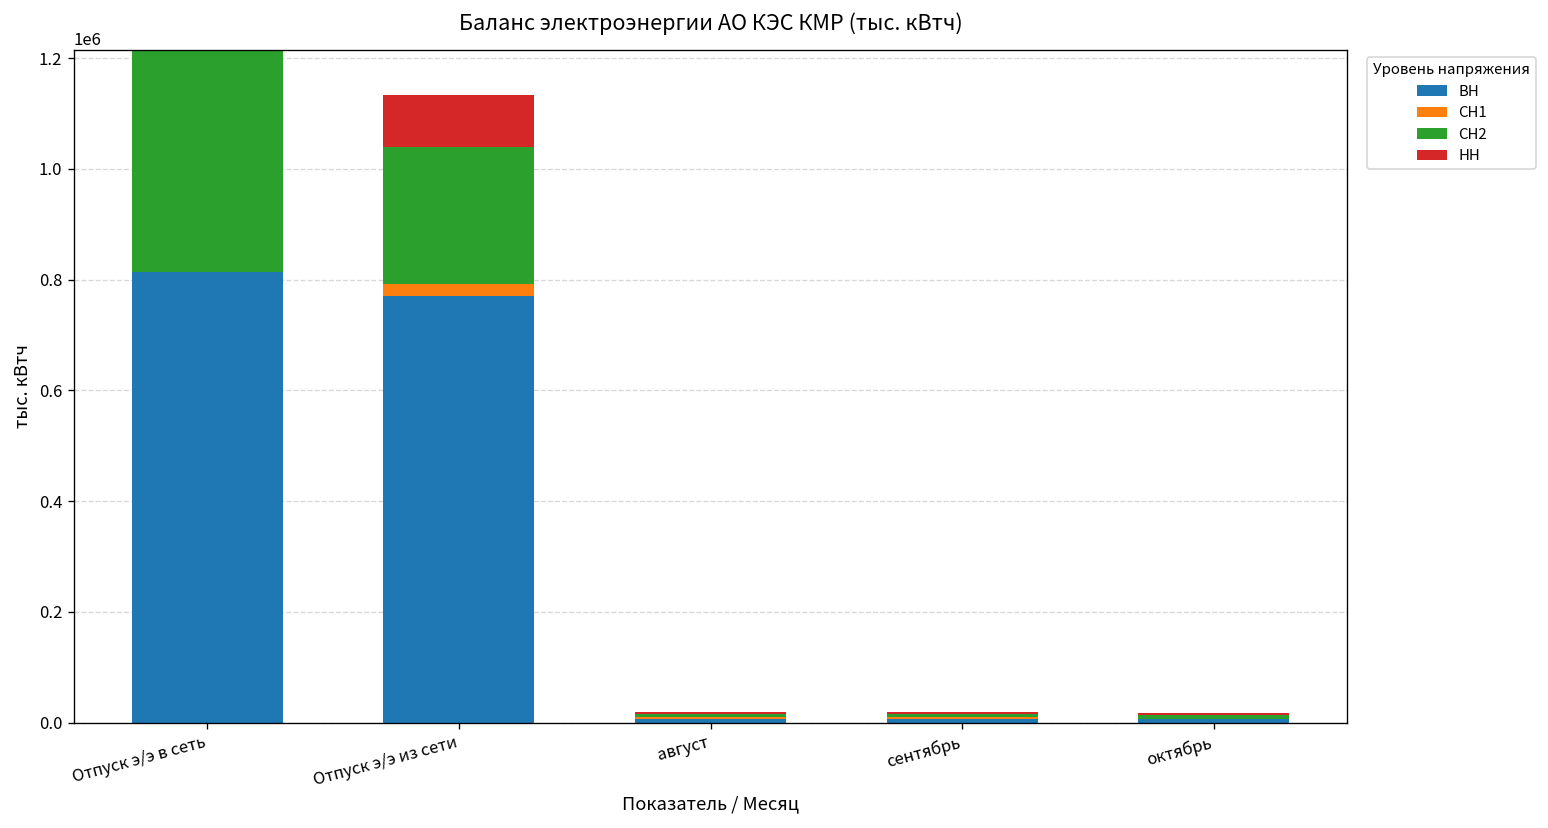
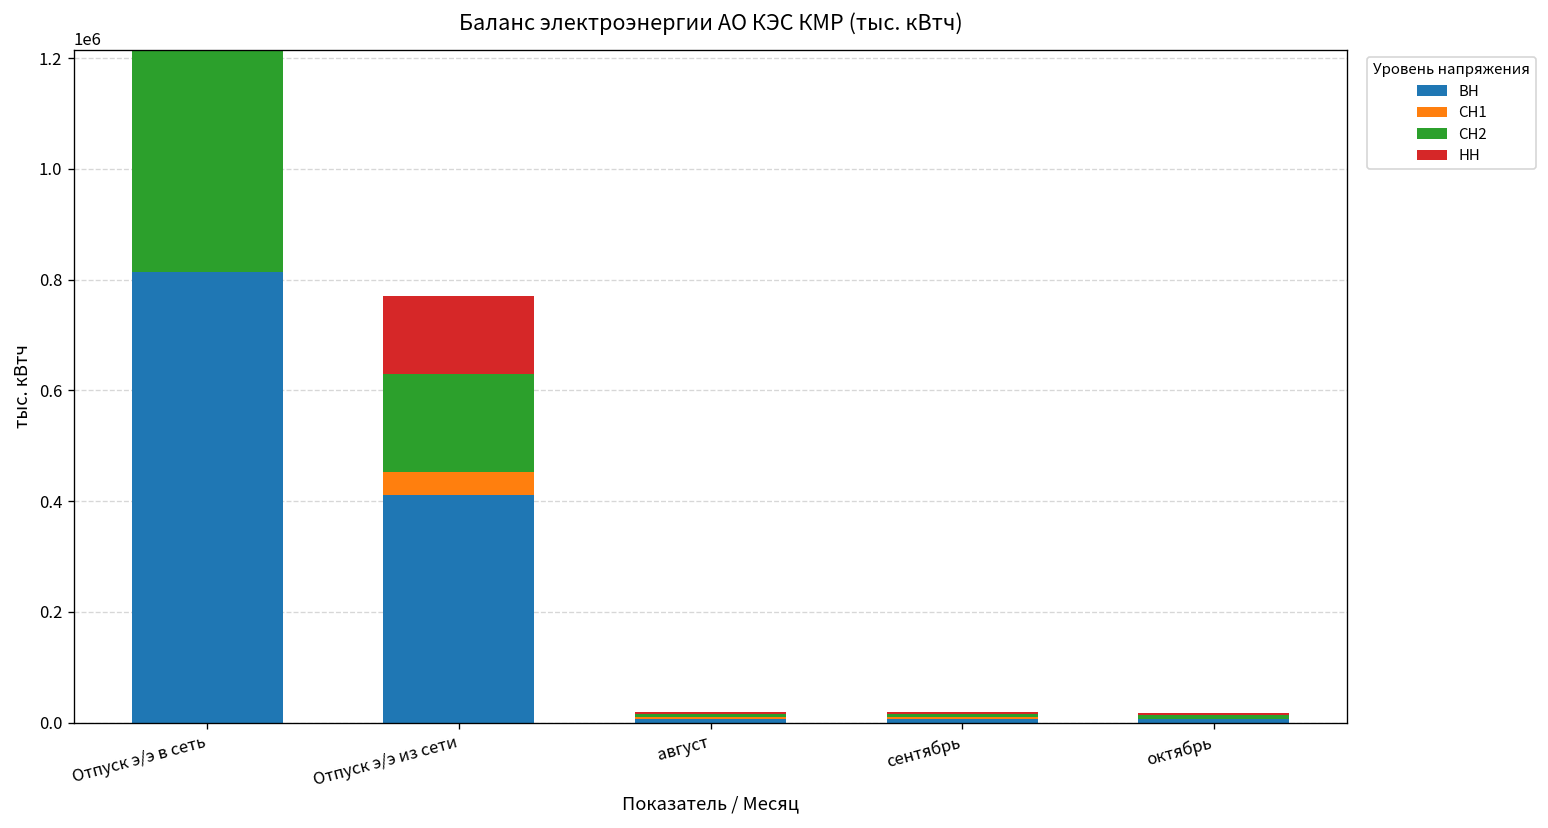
ВН, Отпуск э/э из сети: 770000 -> 410000
СН1, Отпуск э/э из сети: 20000 -> 40000
СН2, Отпуск э/э из сети: 250000 -> 180000
НН, Отпуск э/э из сети: 90000 -> 140000
